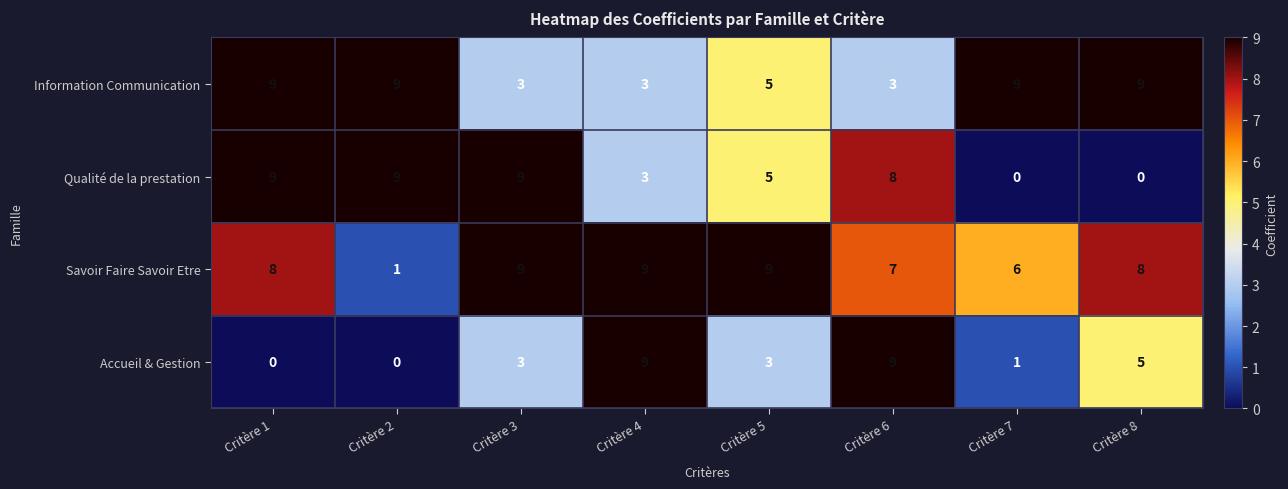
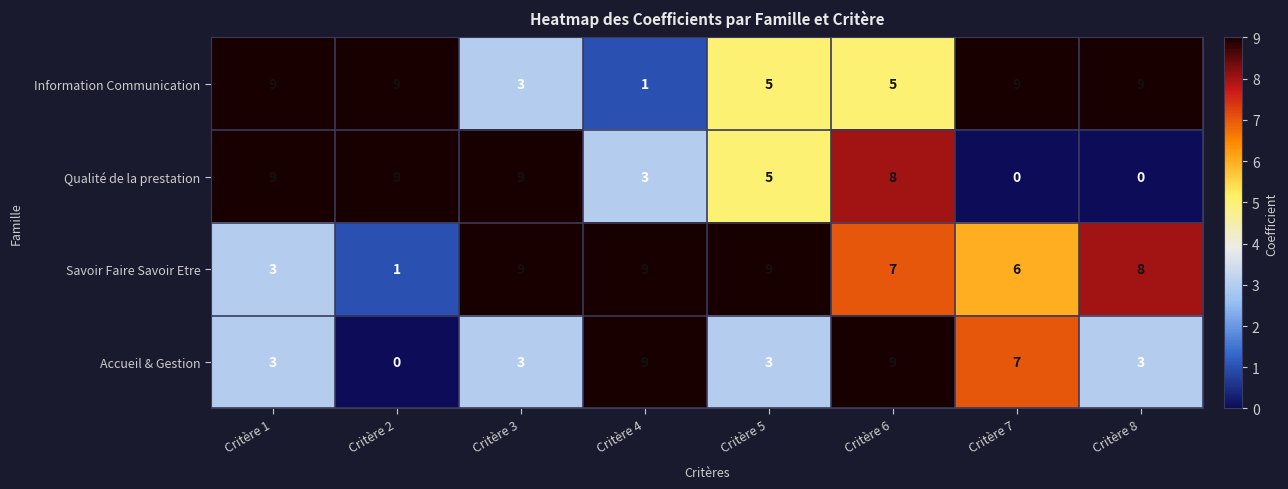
Information Communication, Critère 4: 3 -> 1
Information Communication, Critère 6: 3 -> 5
Savoir Faire Savoir Etre, Critère 1: 8 -> 3
Accueil & Gestion, Critère 1: 0 -> 3
Accueil & Gestion, Critère 7: 1 -> 7
Accueil & Gestion, Critère 8: 5 -> 3
